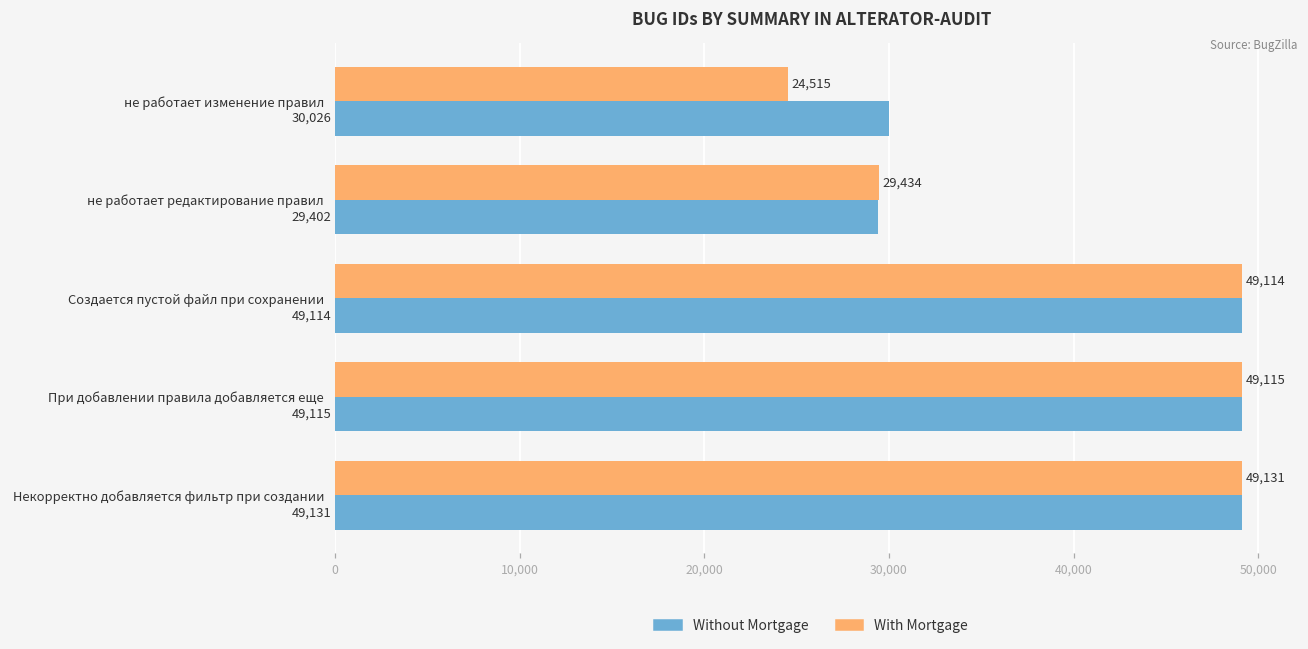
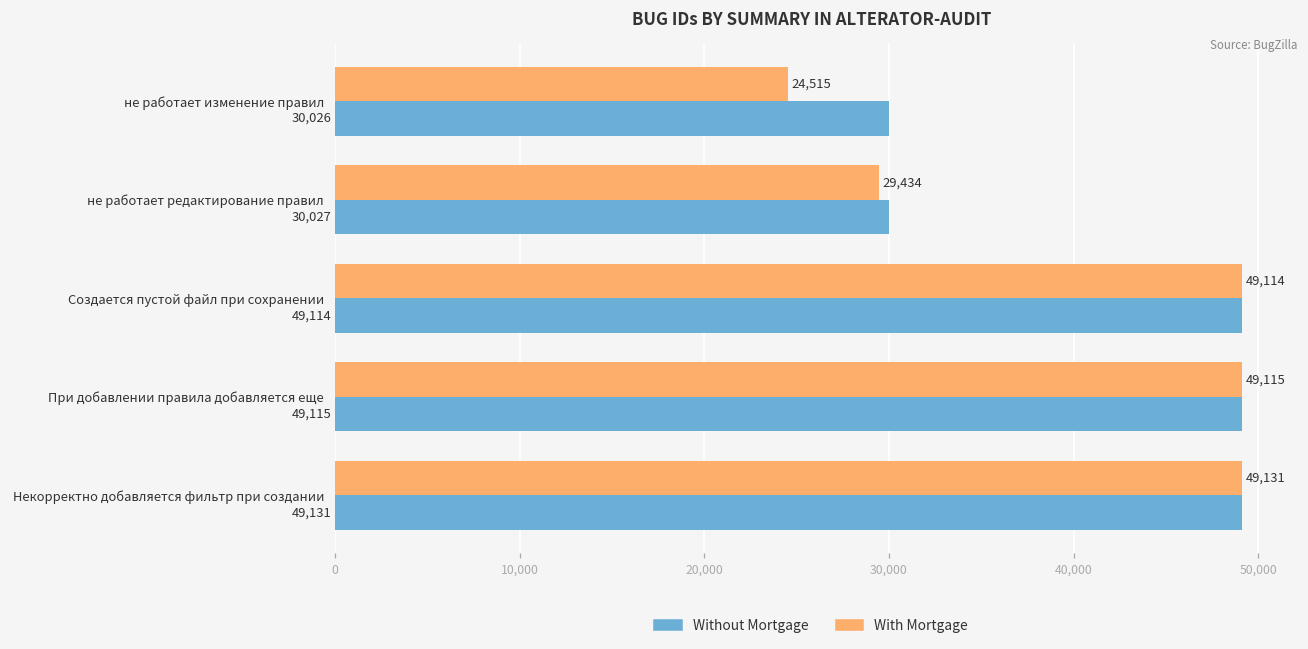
Without Mortgage, не работает редактирование правил: 29,402 -> 30,027
